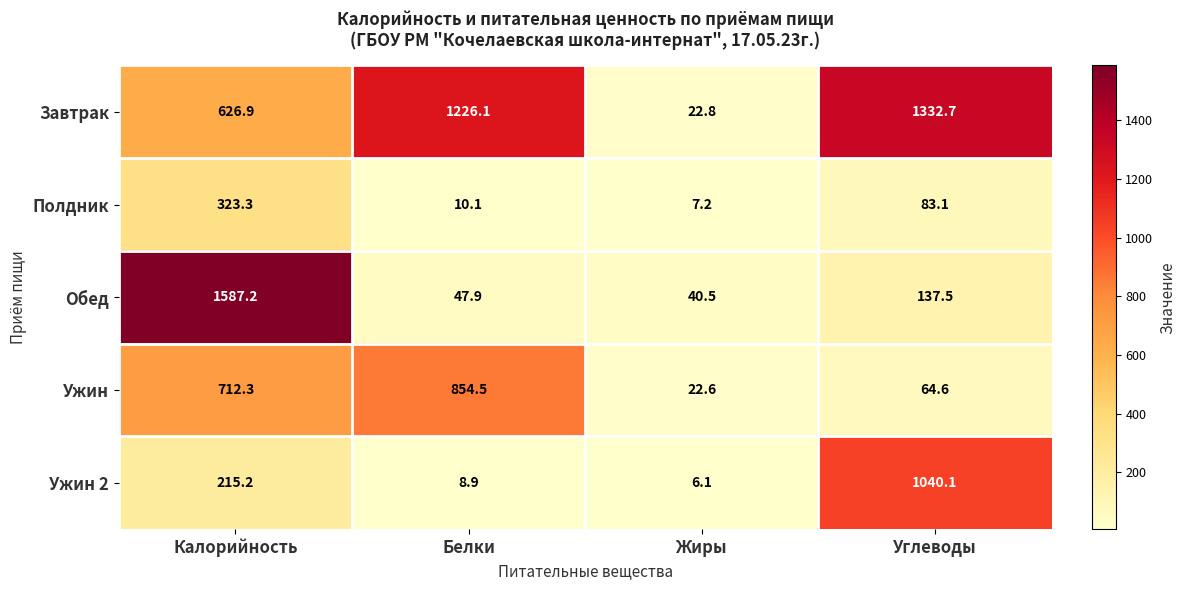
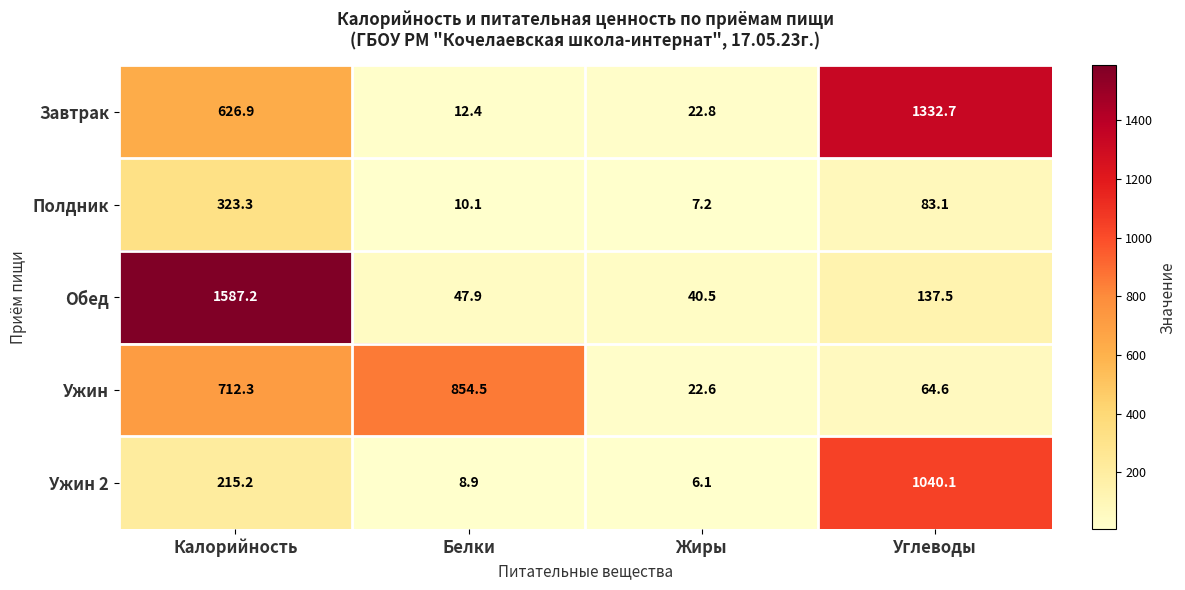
Завтрак, Белки: 1226.1 -> 12.4
